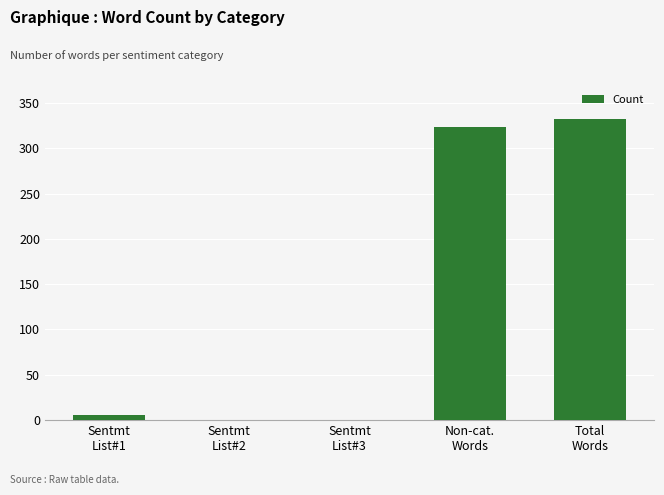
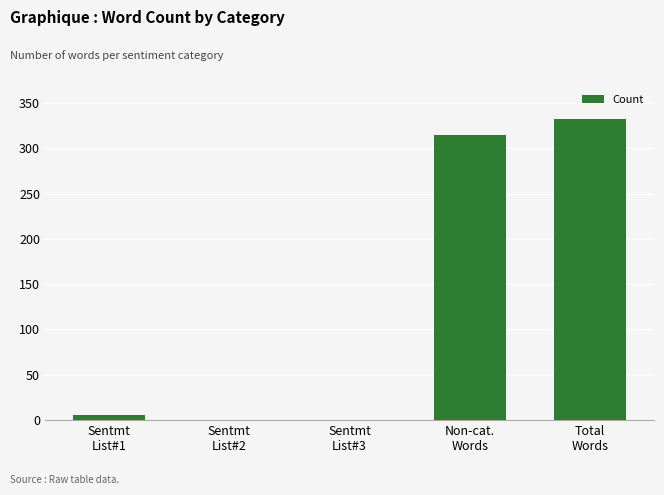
Non-cat. Words: 324 -> 315
